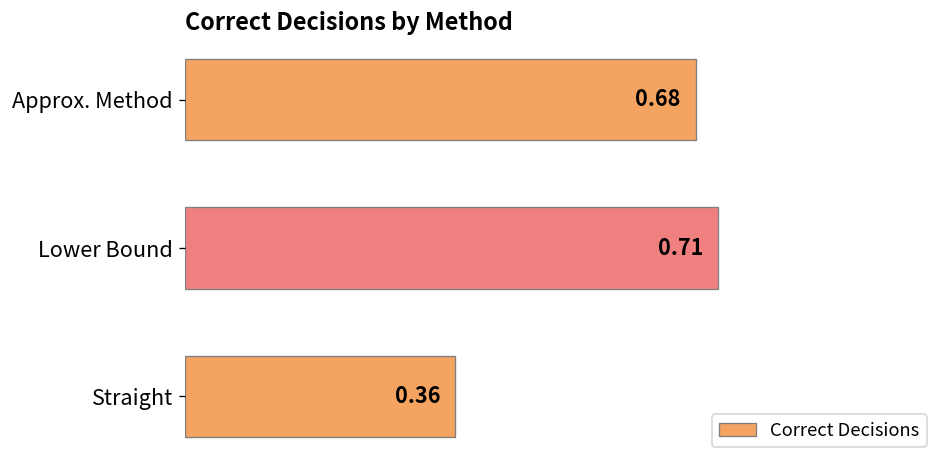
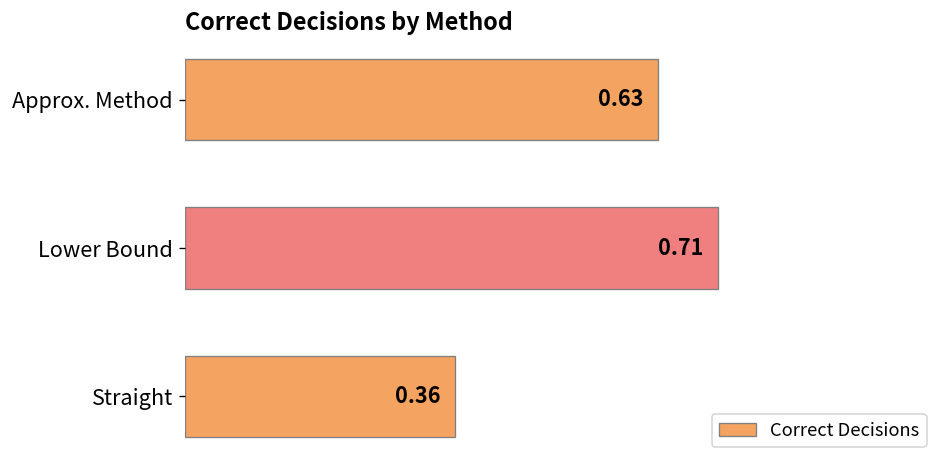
Approx. Method: 0.68 -> 0.63
